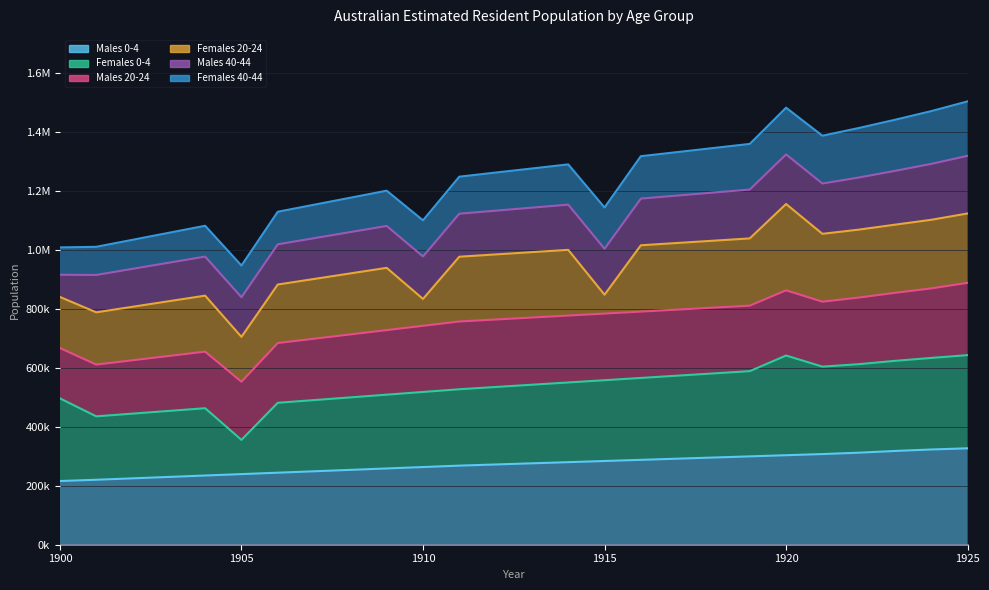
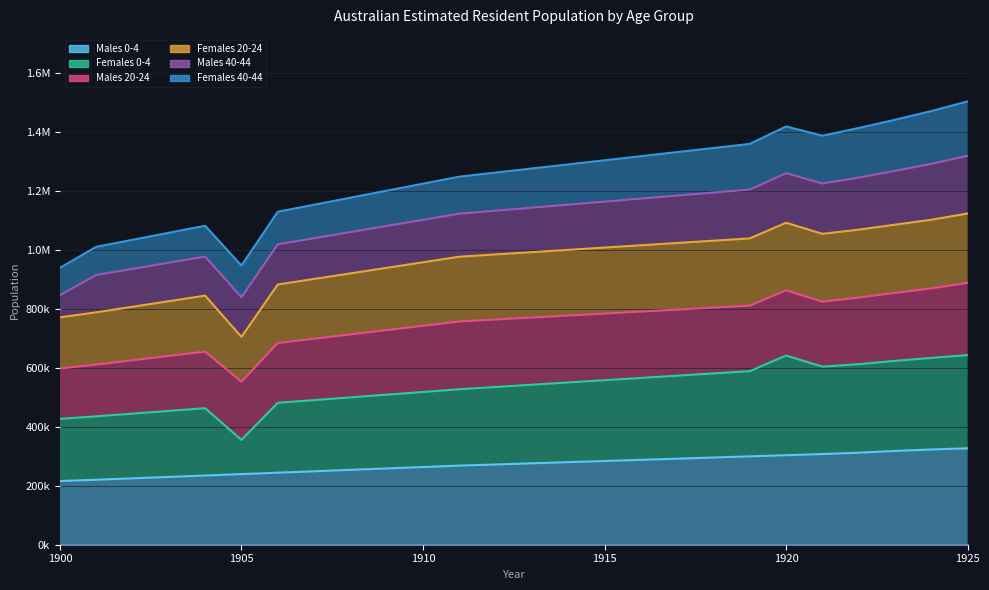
Females 0-4, 1900: 280000 -> 210000
Females 20-24, 1910: 90000 -> 220000
Females 20-24, 1915: 60000 -> 220000
Females 20-24, 1920: 290000 -> 230000
